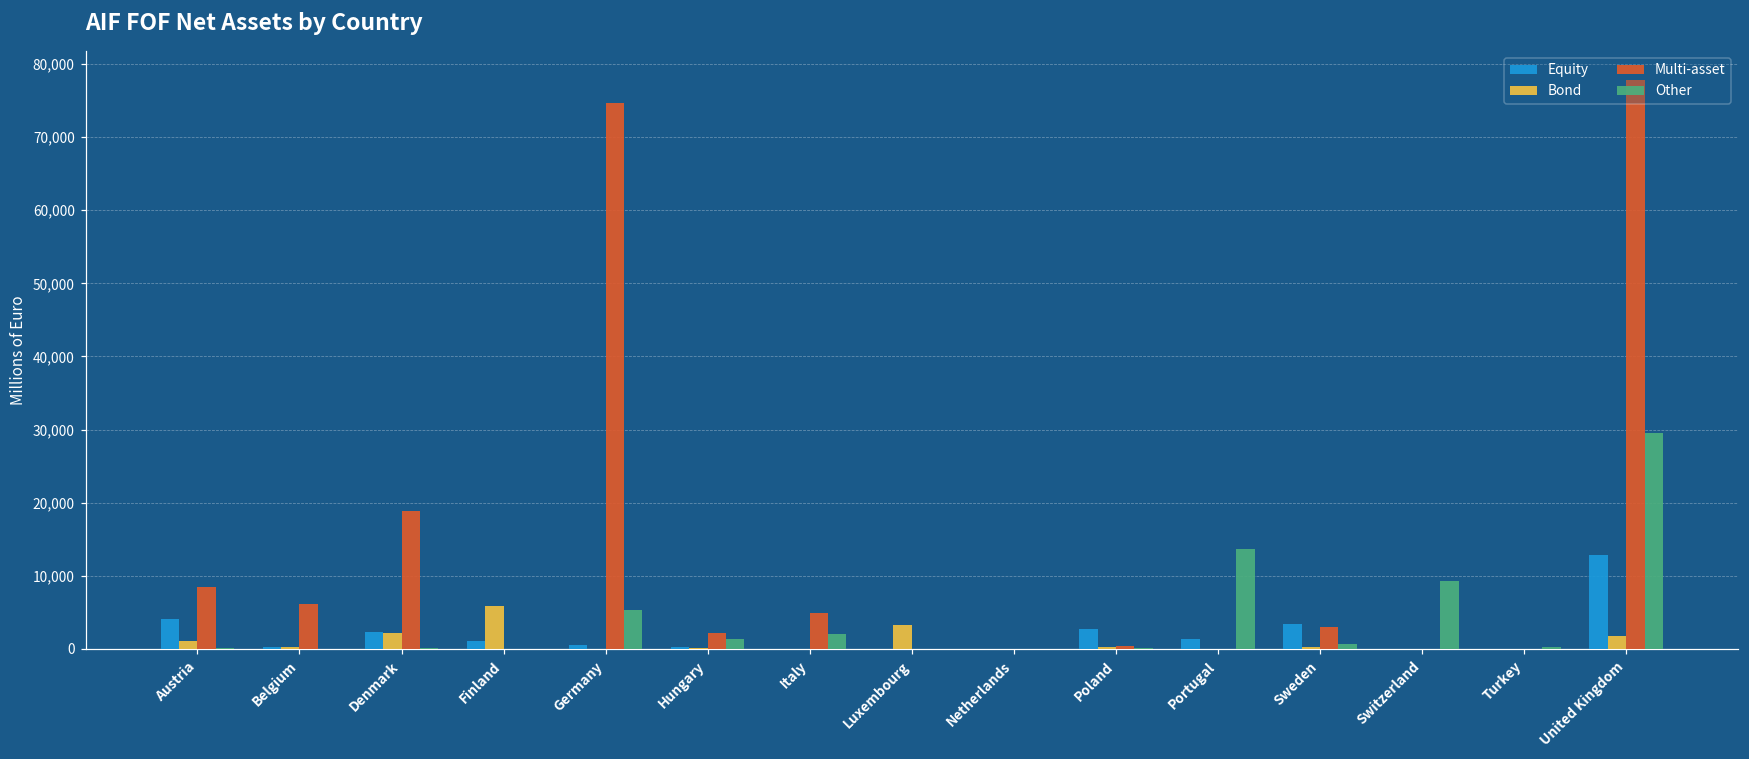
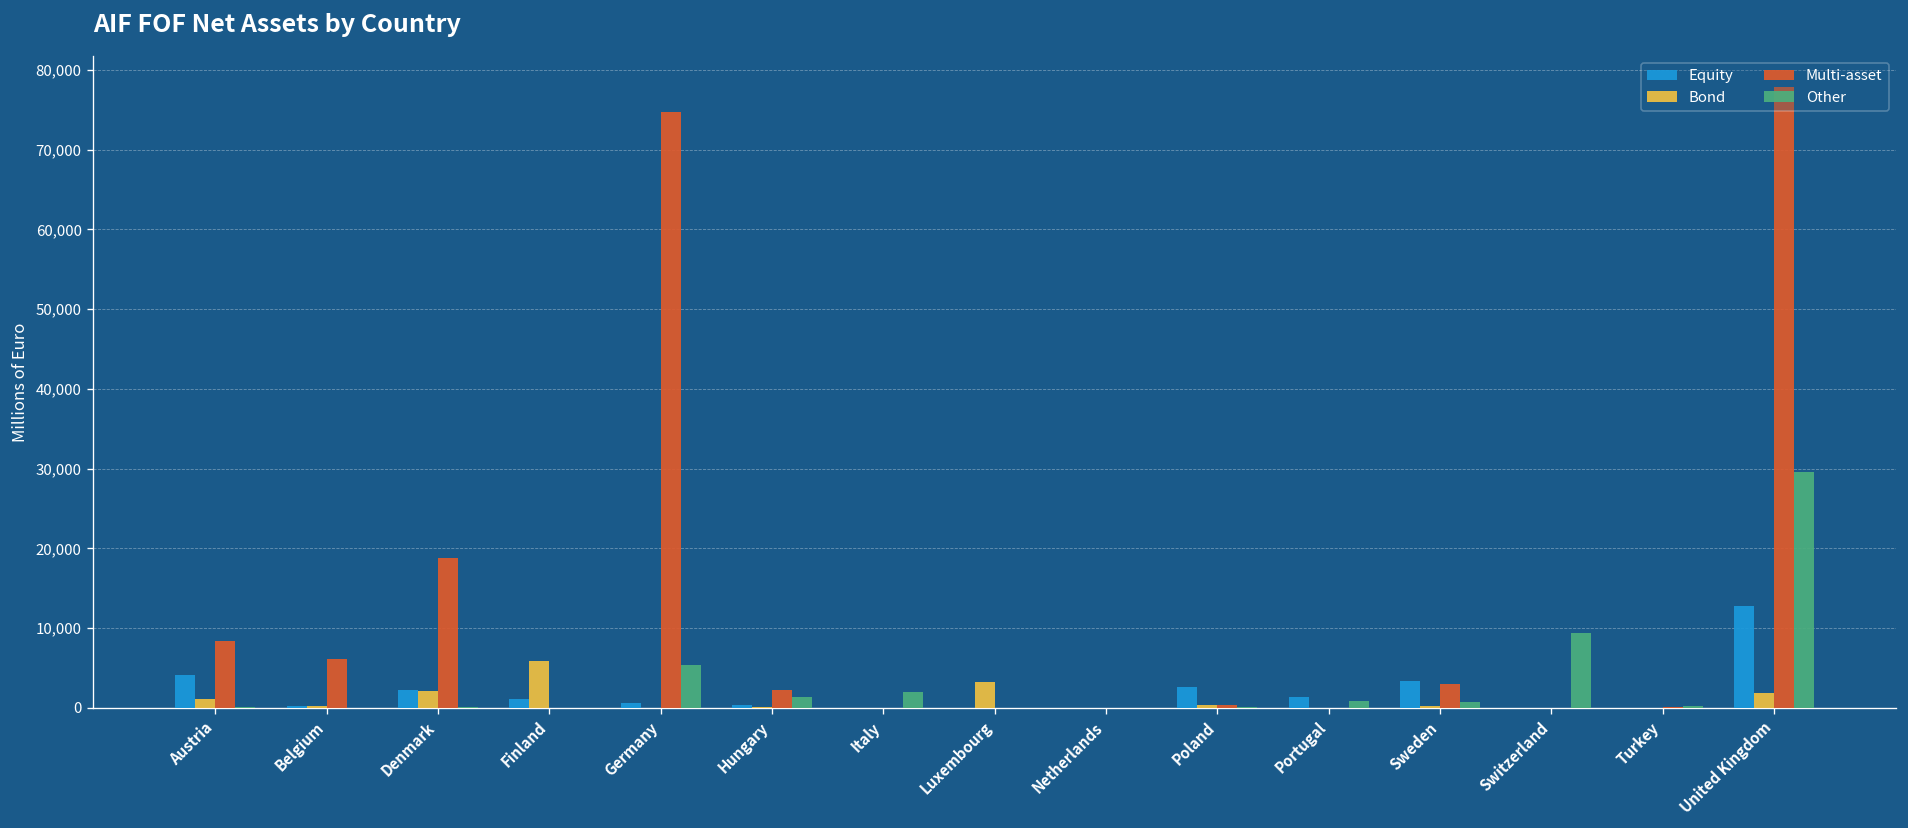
Multi-asset, Italy: 5,000 -> 0
Other, Portugal: 14,000 -> 1,000
